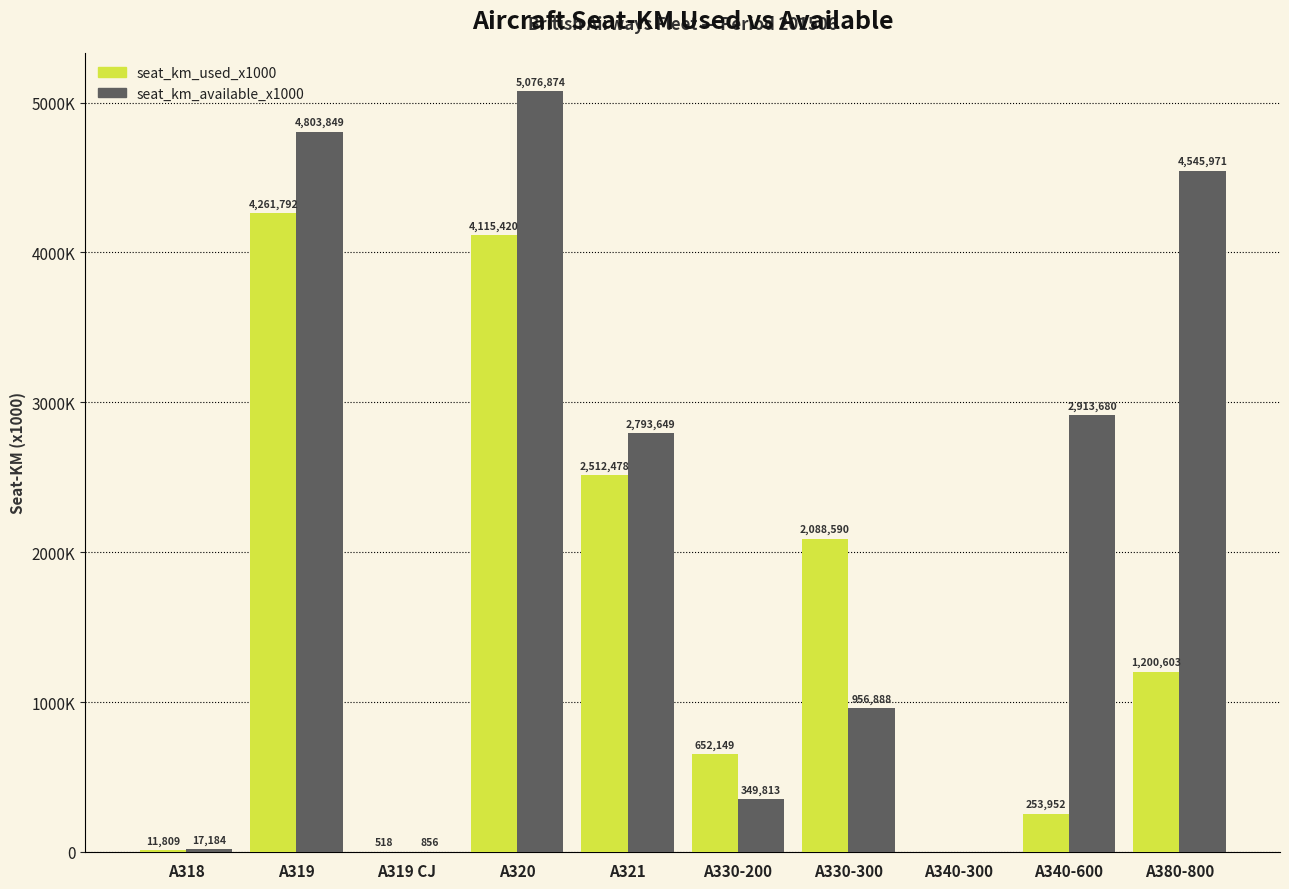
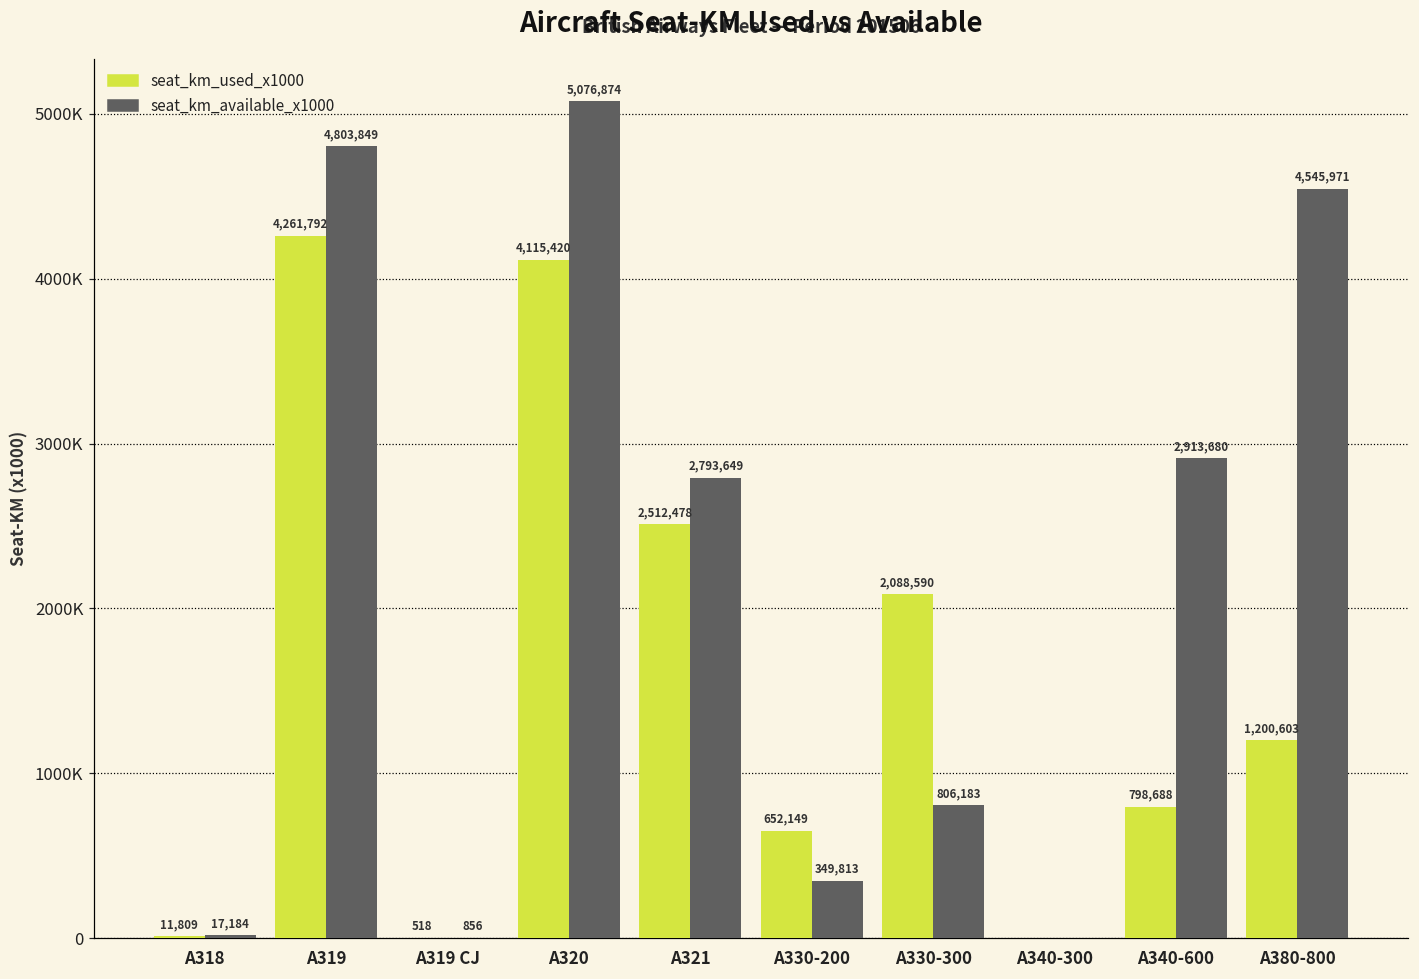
seat_km_available_x1000, A330-300: 956,888 -> 806,183
seat_km_used_x1000, A340-600: 253,952 -> 798,688
